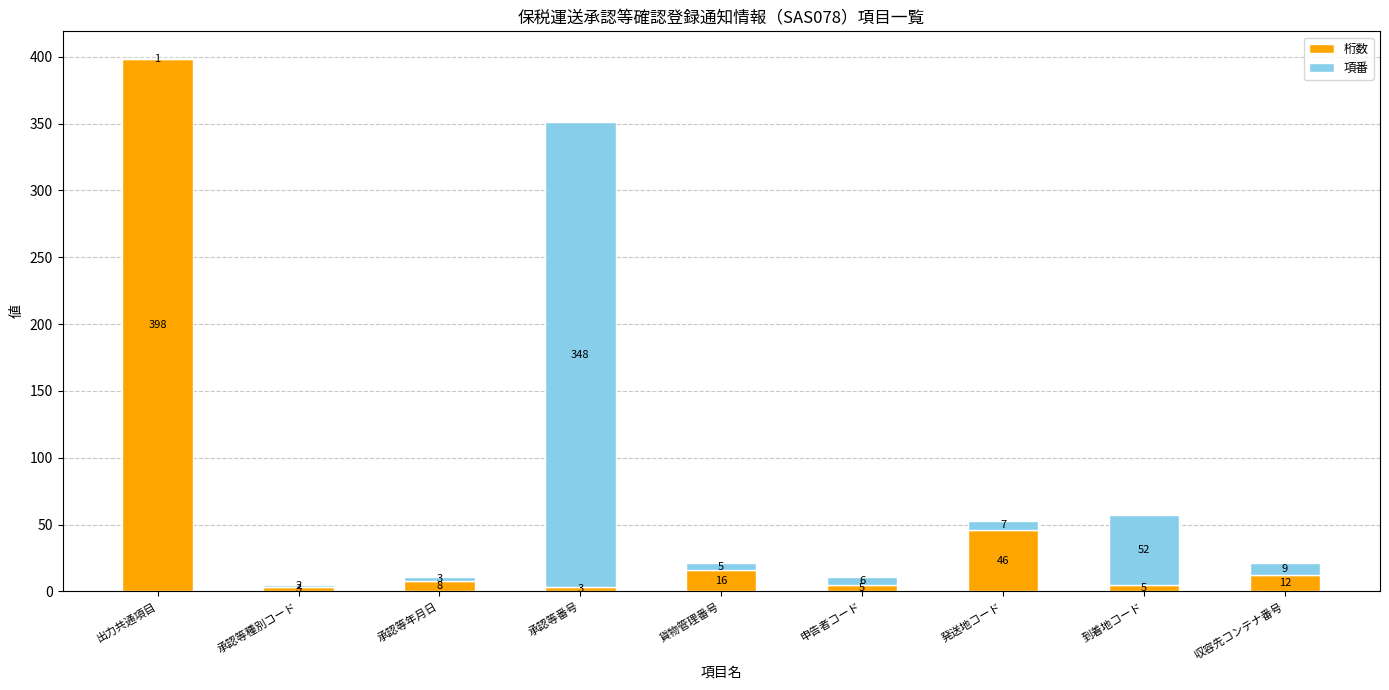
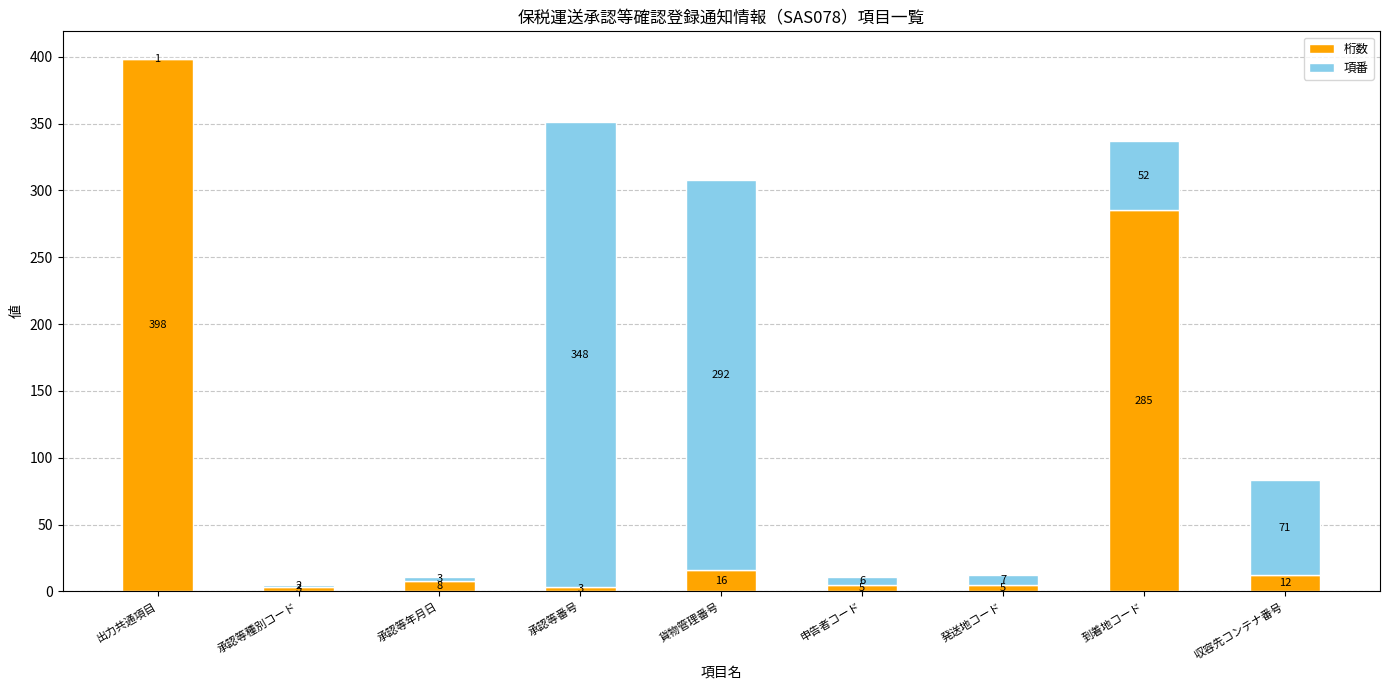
項番, 貨物管理番号: 5 -> 292
桁数, 発送地コード: 46 -> 5
桁数, 到着地コード: 5 -> 285
項番, 収容先コンテナ番号: 9 -> 71
